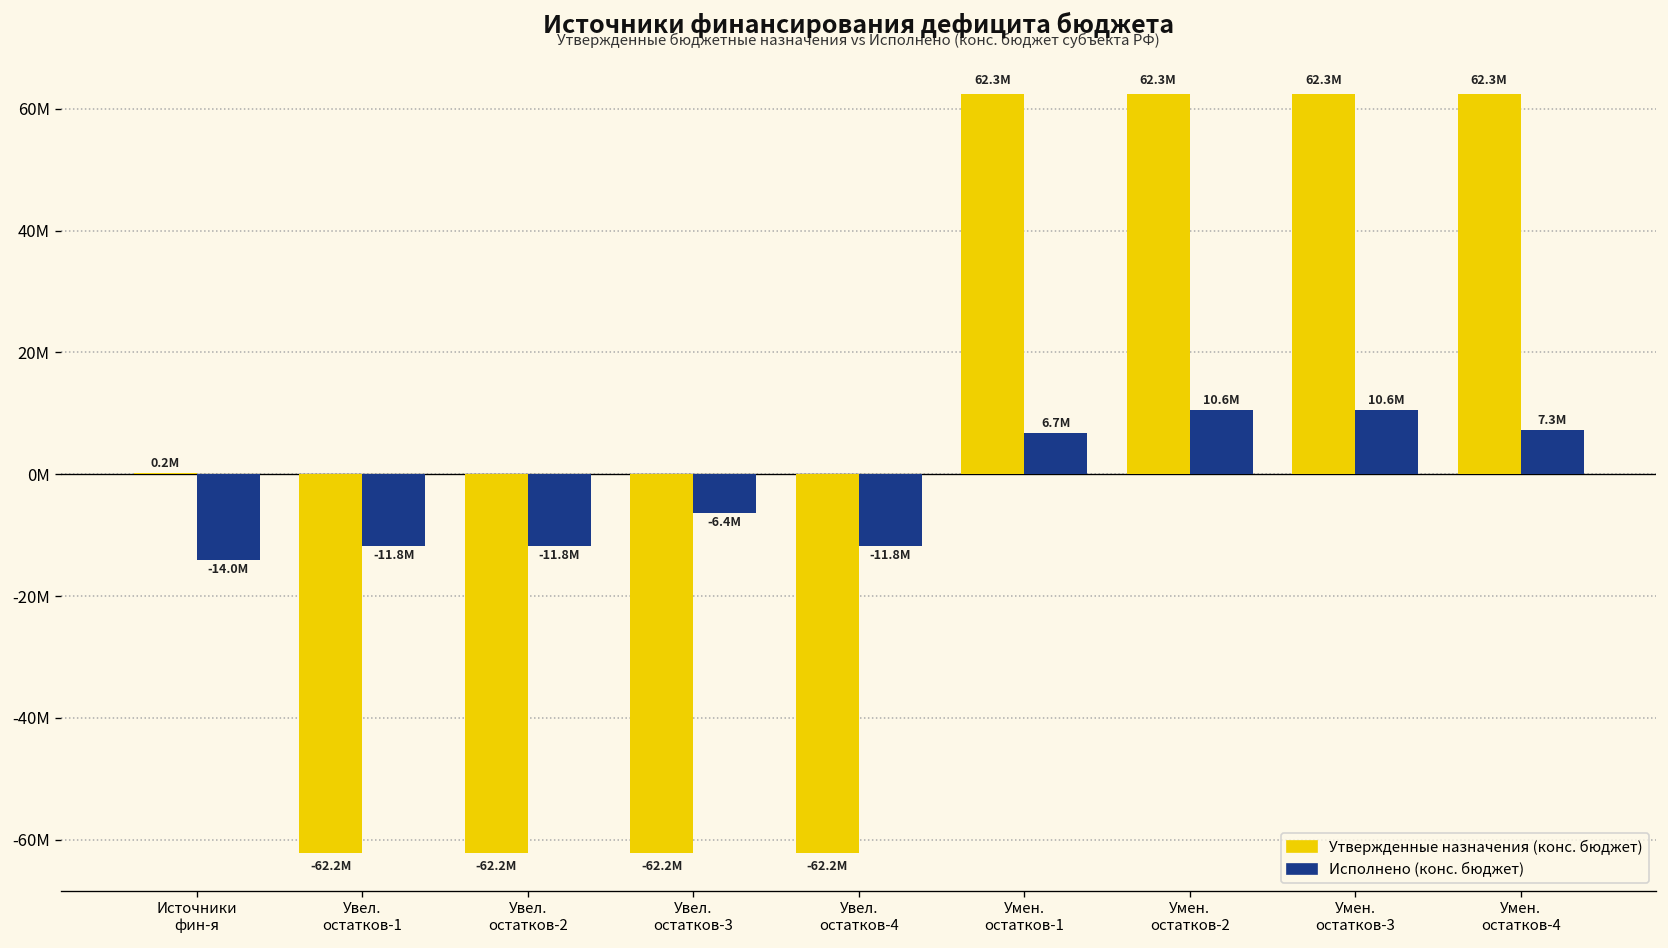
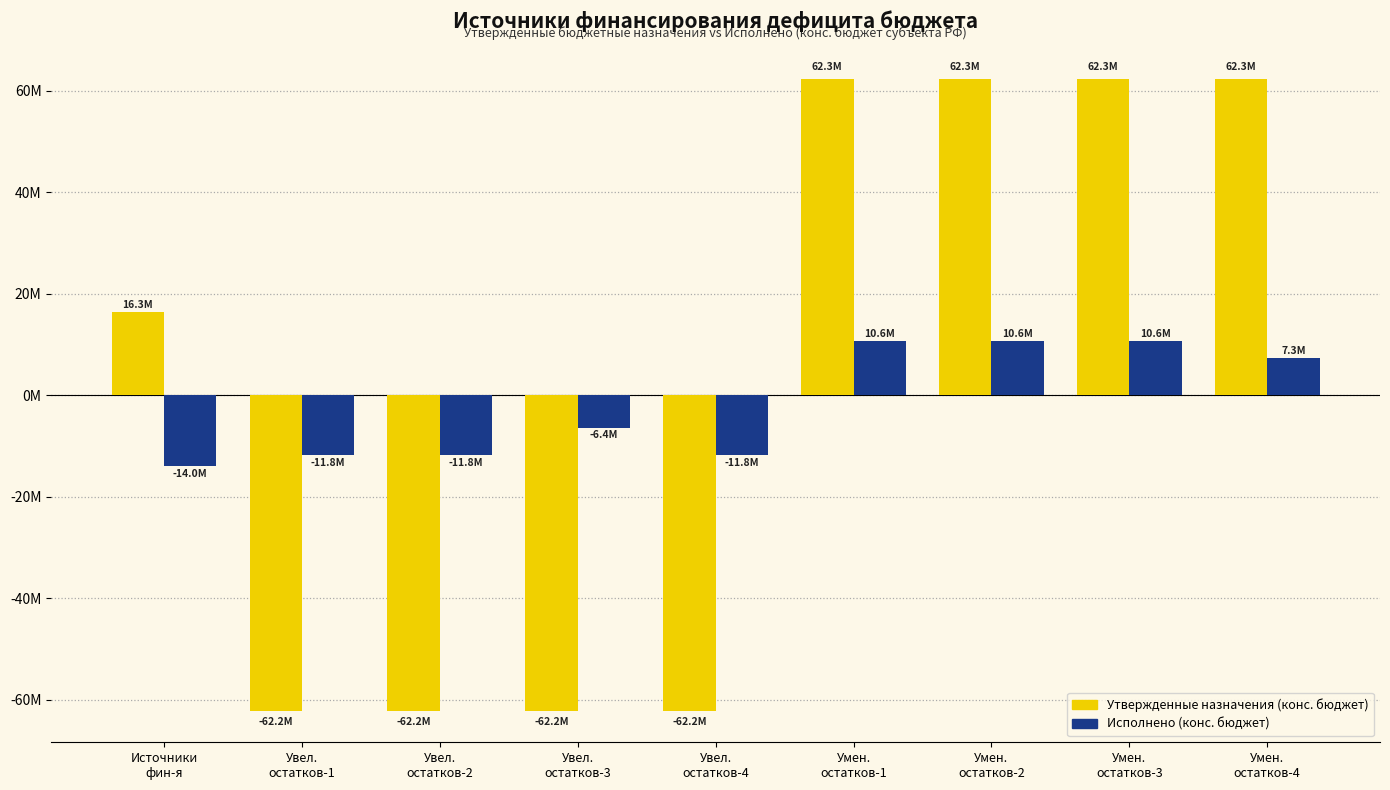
Утвержденные назначения (конс. бюджет), Источники фин-я: 0.2M -> 16.3M
Исполнено (конс. бюджет), Умен. остатков-1: 6.7M -> 10.6M
